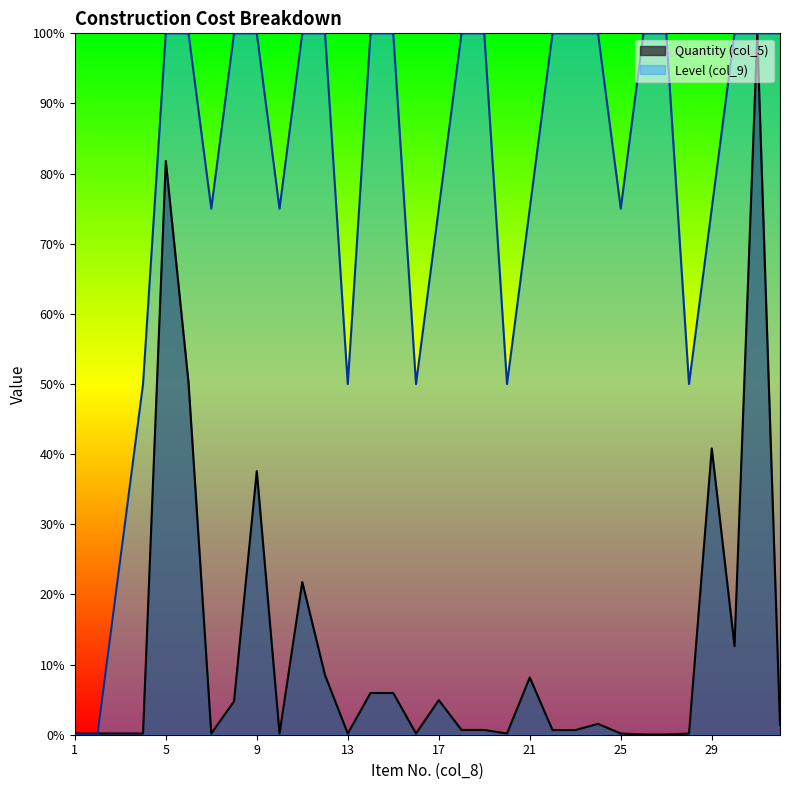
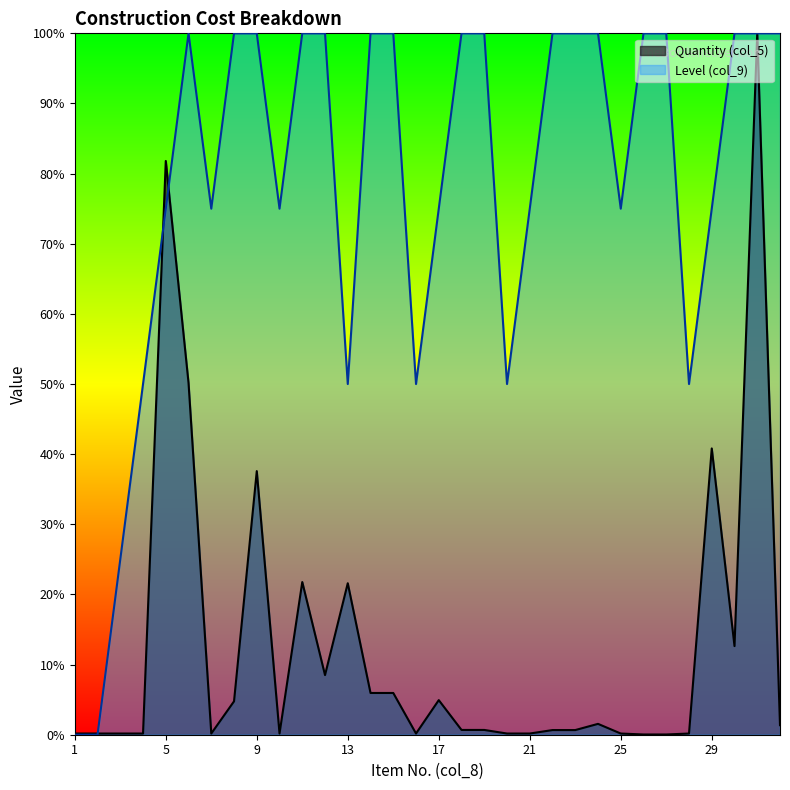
Level (col_9), 5: 100% -> 75%
Quantity (col_5), 13: 0% -> 22%
Quantity (col_5), 21: 8% -> 0%
